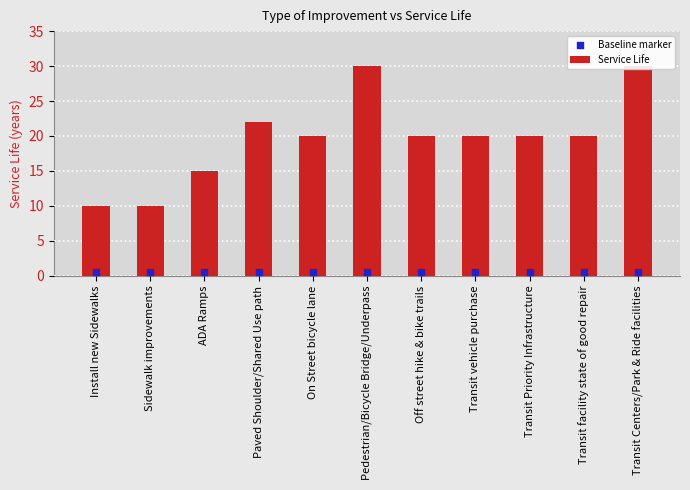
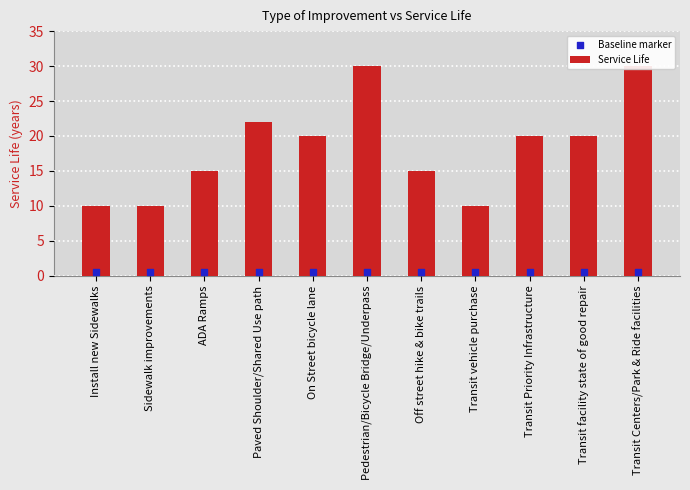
Service Life, Off street hike & bike trails: 20 -> 15
Service Life, Transit vehicle purchase: 20 -> 10
